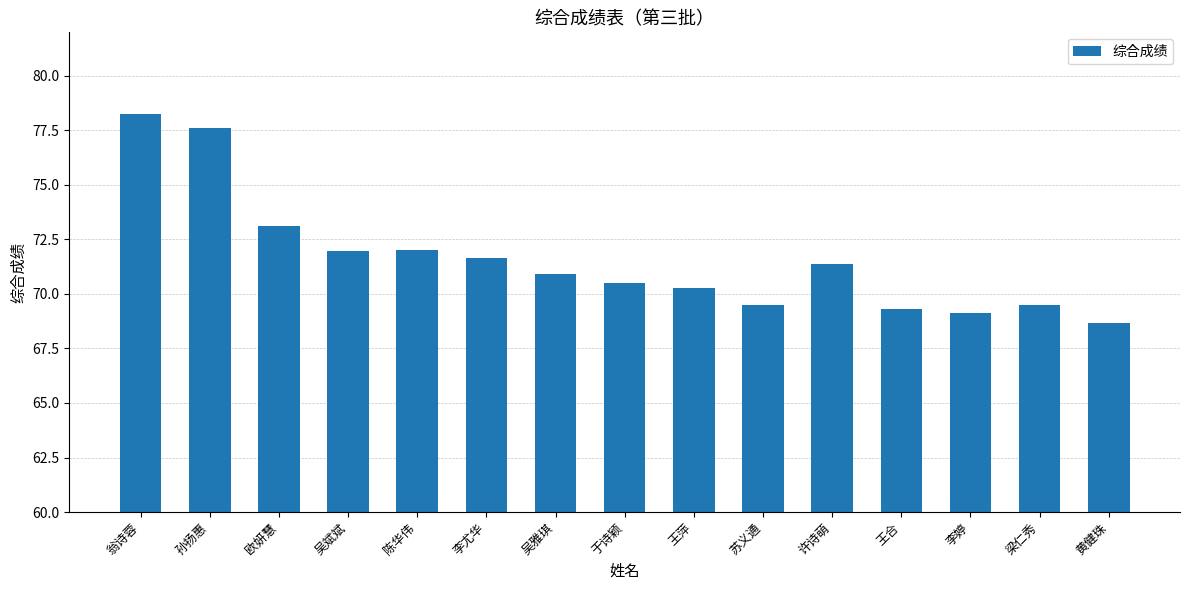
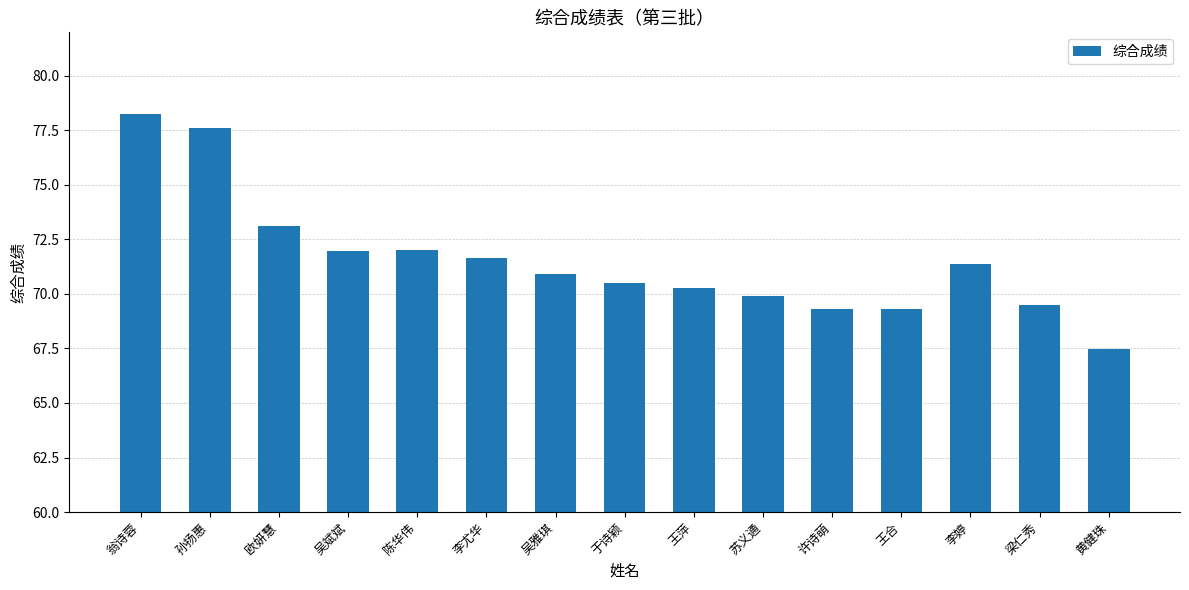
苏义通: 69.5 -> 69.9
许诗萌: 71.4 -> 69.3
李婷: 69.1 -> 71.4
黄健珠: 68.7 -> 67.5
